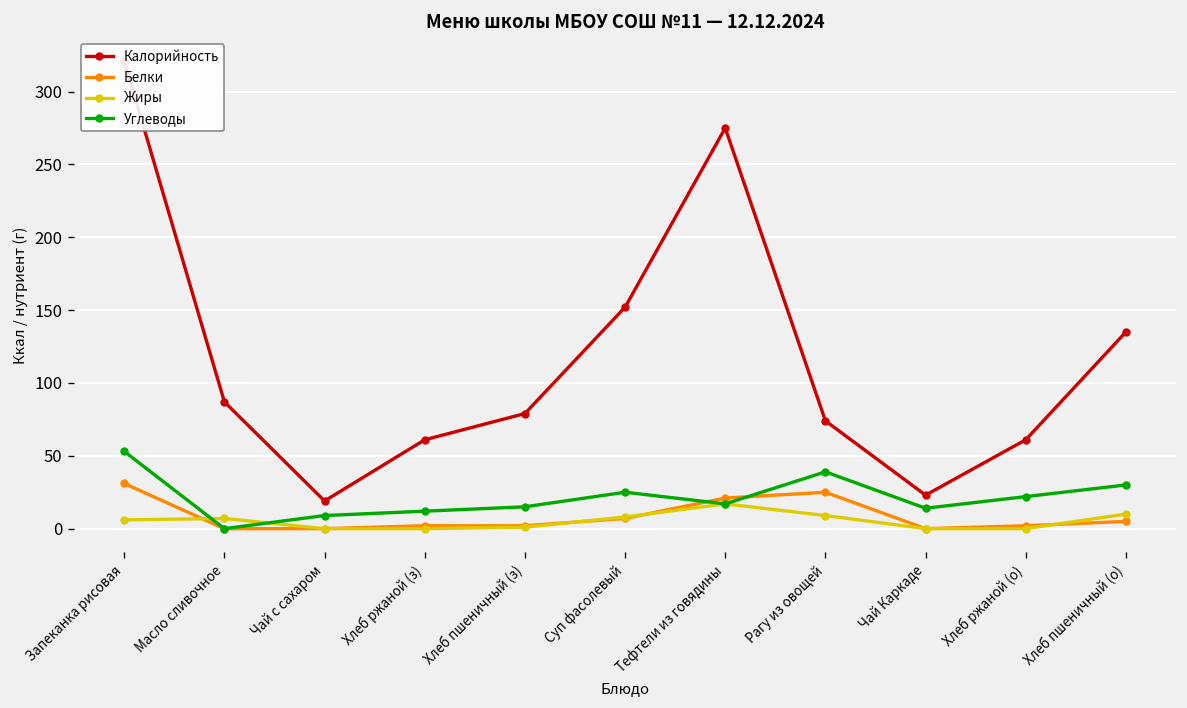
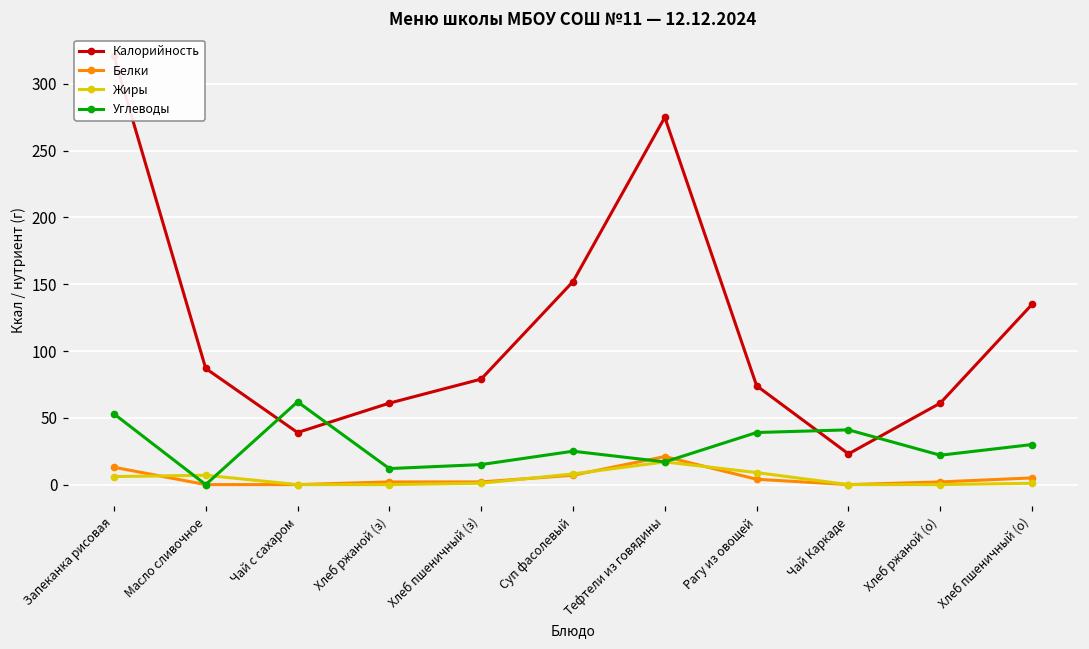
Белки, Запеканка рисовая: 31 -> 13
Калорийность, Чай с сахаром: 19 -> 39
Углеводы, Чай с сахаром: 9 -> 62
Белки, Рагу из овощей: 25 -> 4
Углеводы, Чай Каркаде: 14 -> 41
Жиры, Хлеб пшеничный (о): 10 -> 1
